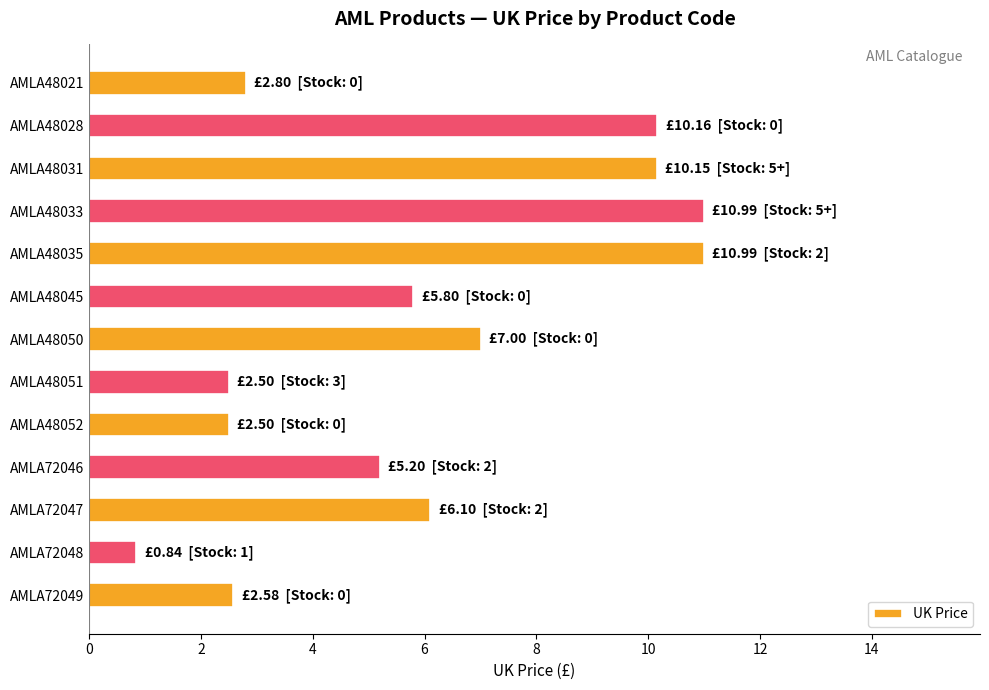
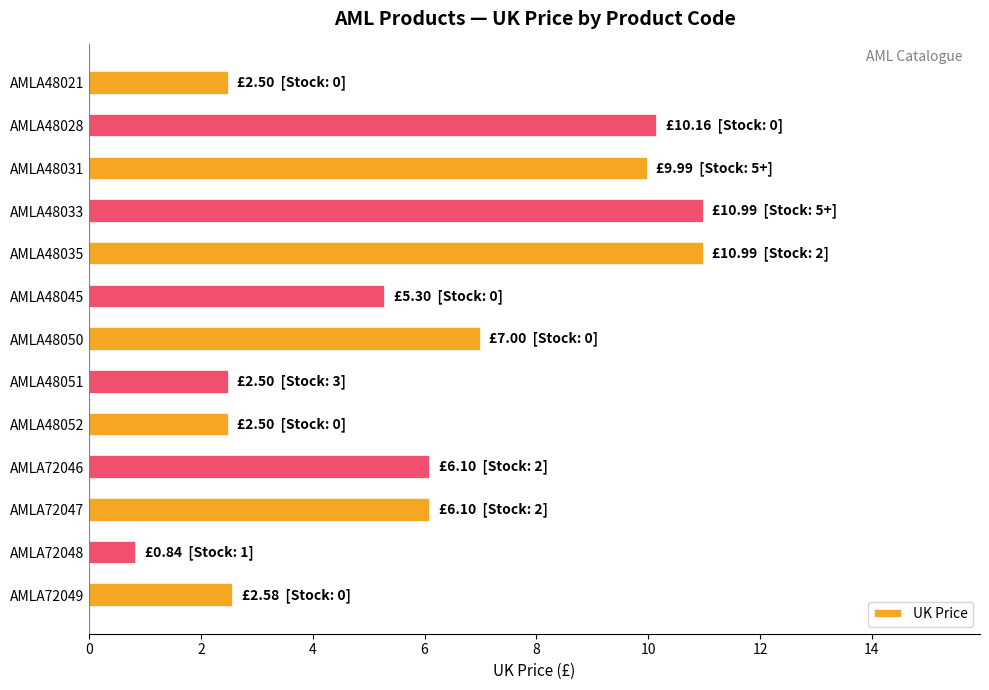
AMLA48021: £2.80 -> £2.50
AMLA48031: £10.15 -> £9.99
AMLA48045: £5.80 -> £5.30
AMLA72046: £5.20 -> £6.10
